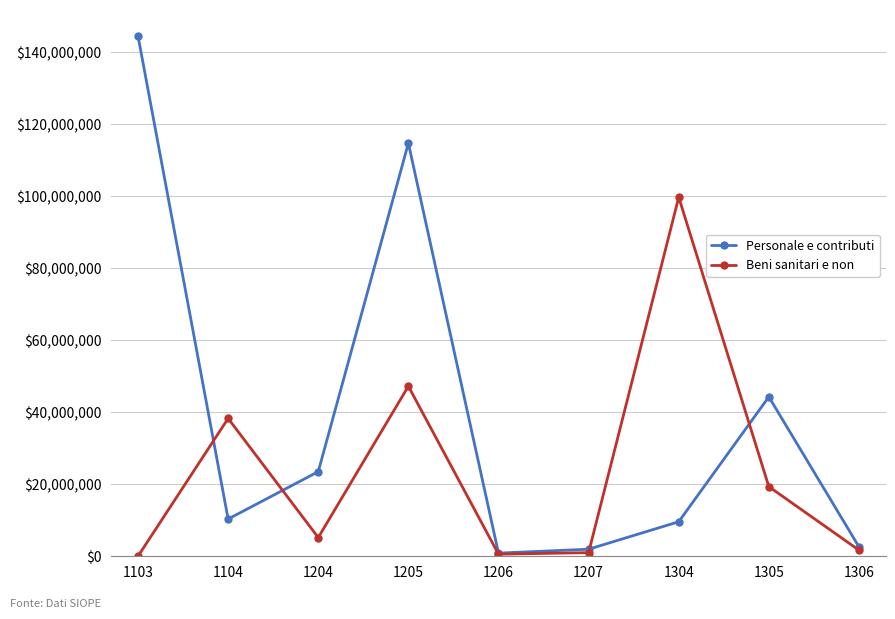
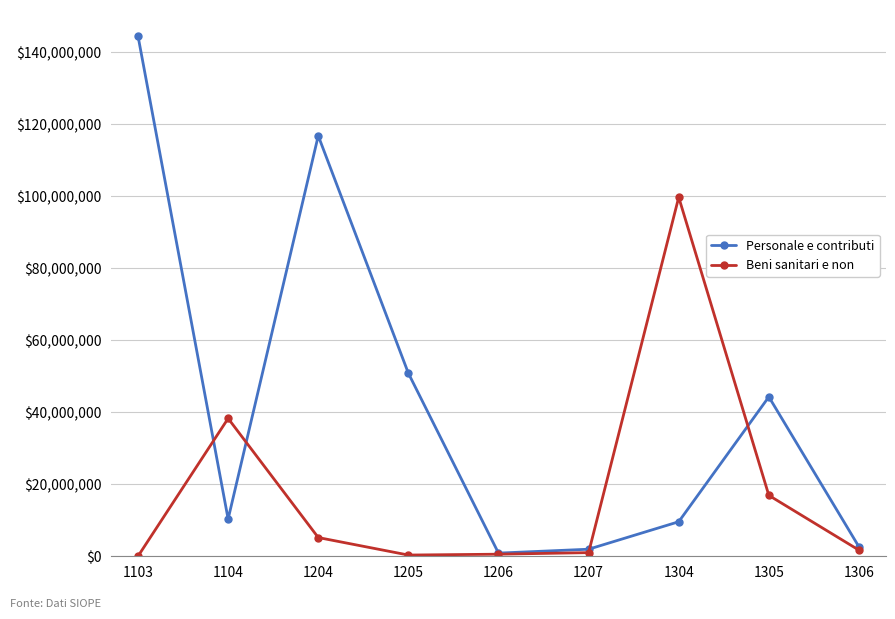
Personale e contributi, 1204: $23,000,000 -> $117,000,000
Personale e contributi, 1205: $115,000,000 -> $51,000,000
Beni sanitari e non, 1205: $47,000,000 -> $0
Beni sanitari e non, 1305: $19,000,000 -> $17,000,000
